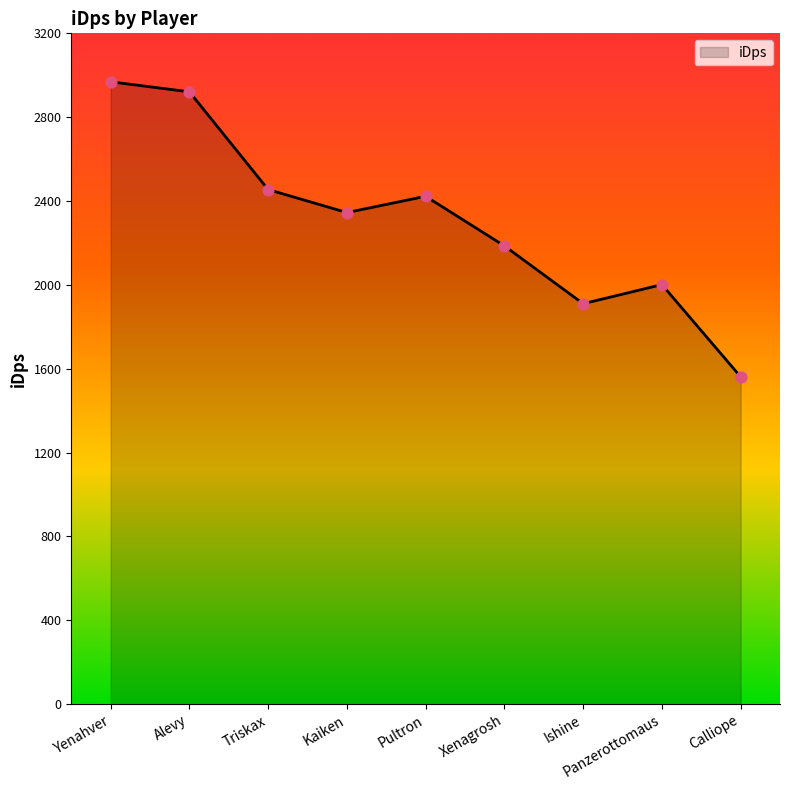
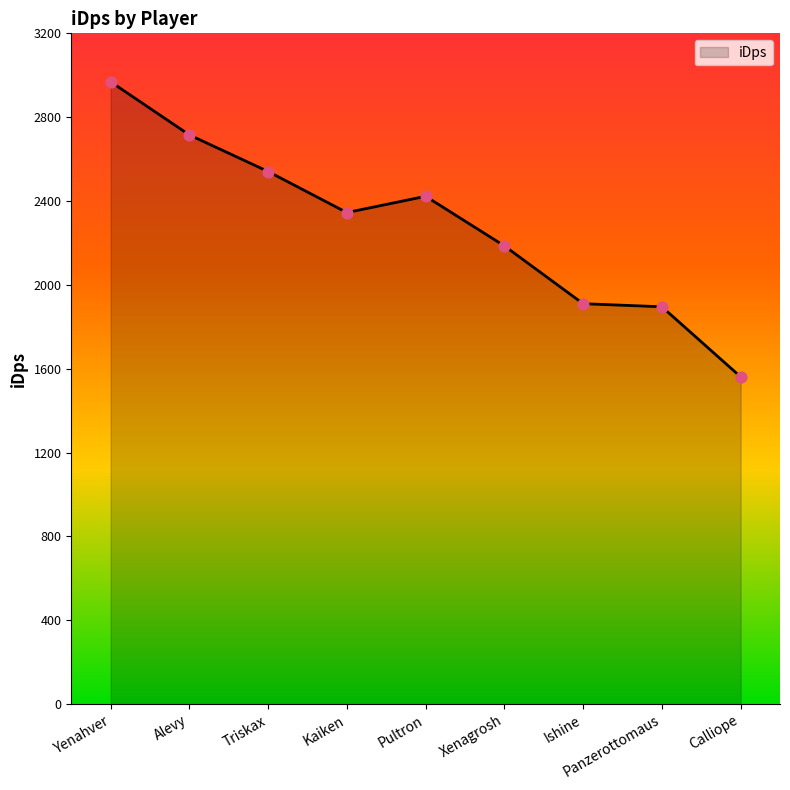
Alevy: 2920 -> 2720
Triskax: 2450 -> 2540
Panzerottomaus: 2000 -> 1900
